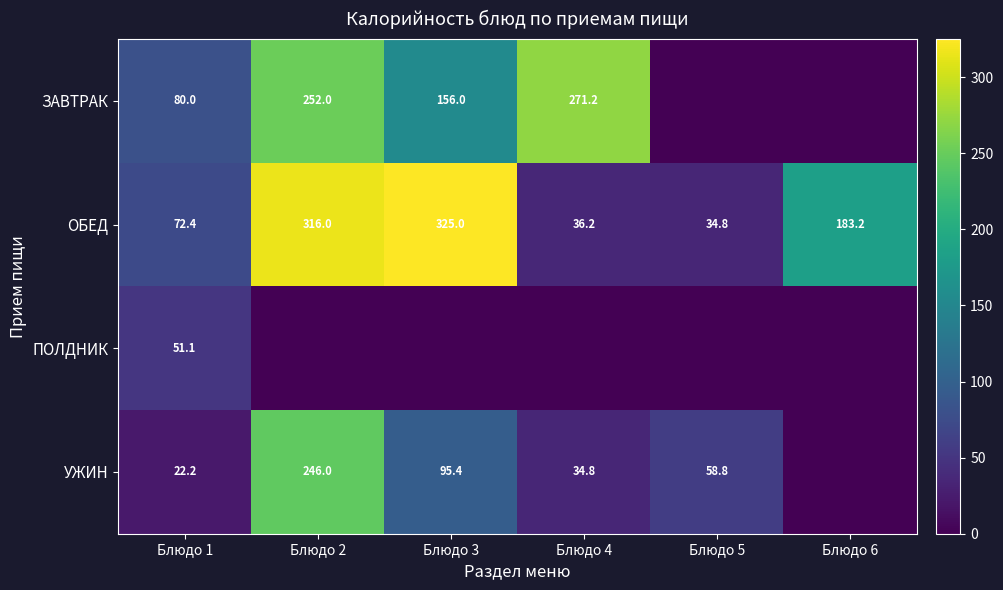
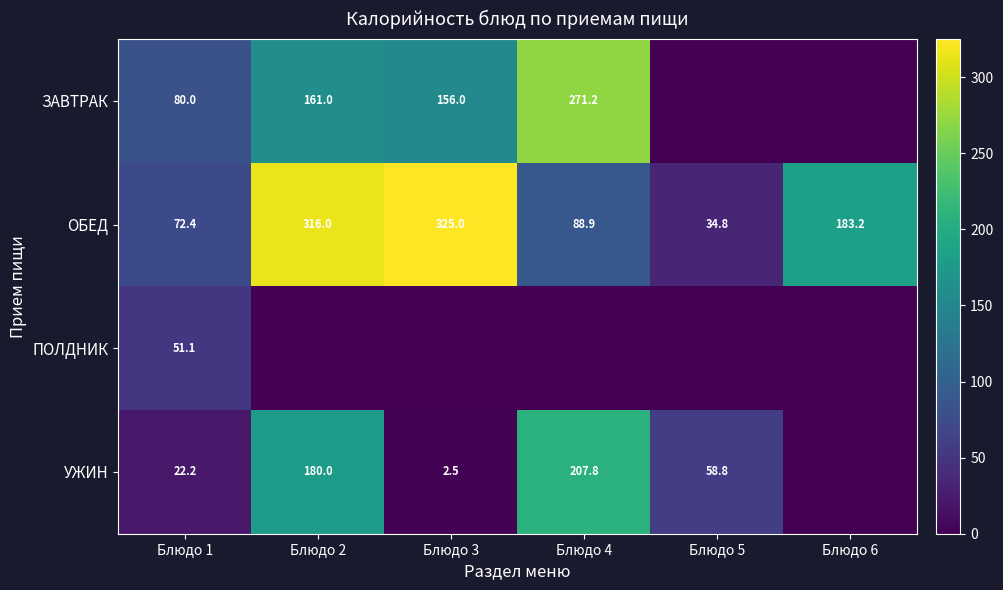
ЗАВТРАК, Блюдо 2: 252.0 -> 161.0
ОБЕД, Блюдо 4: 36.2 -> 88.9
УЖИН, Блюдо 2: 246.0 -> 180.0
УЖИН, Блюдо 3: 95.4 -> 2.5
УЖИН, Блюдо 4: 34.8 -> 207.8
